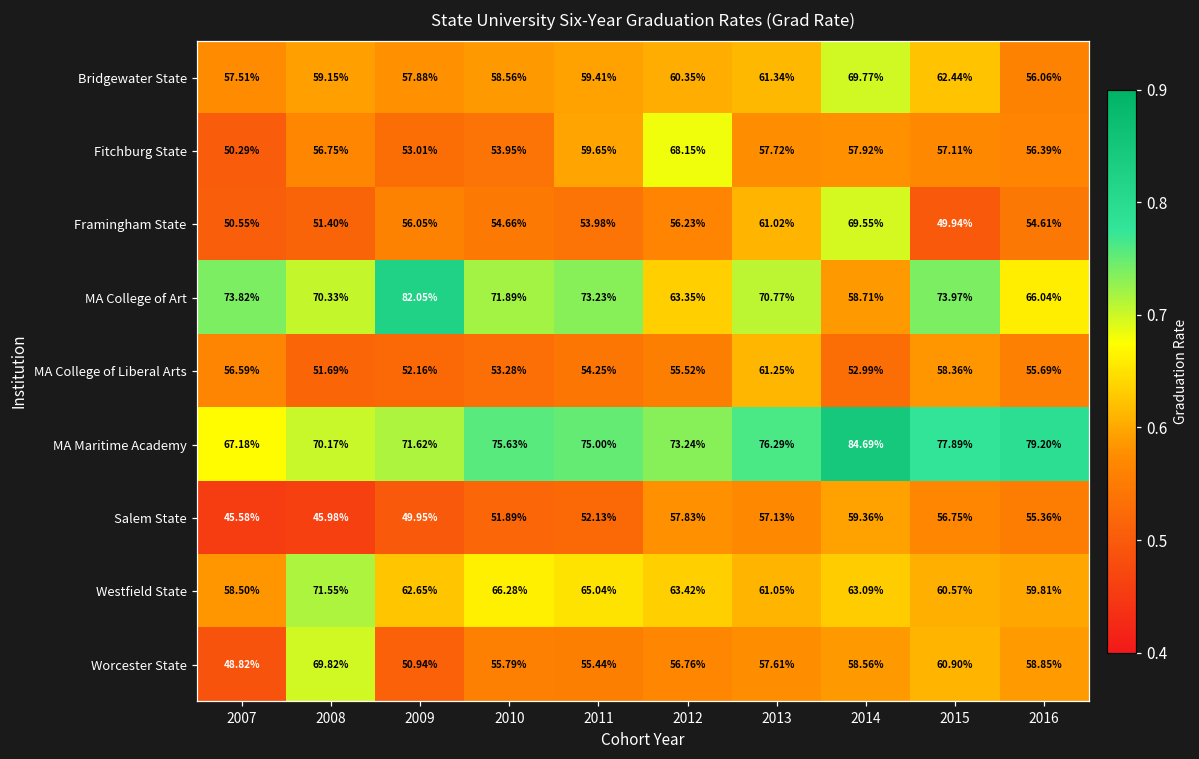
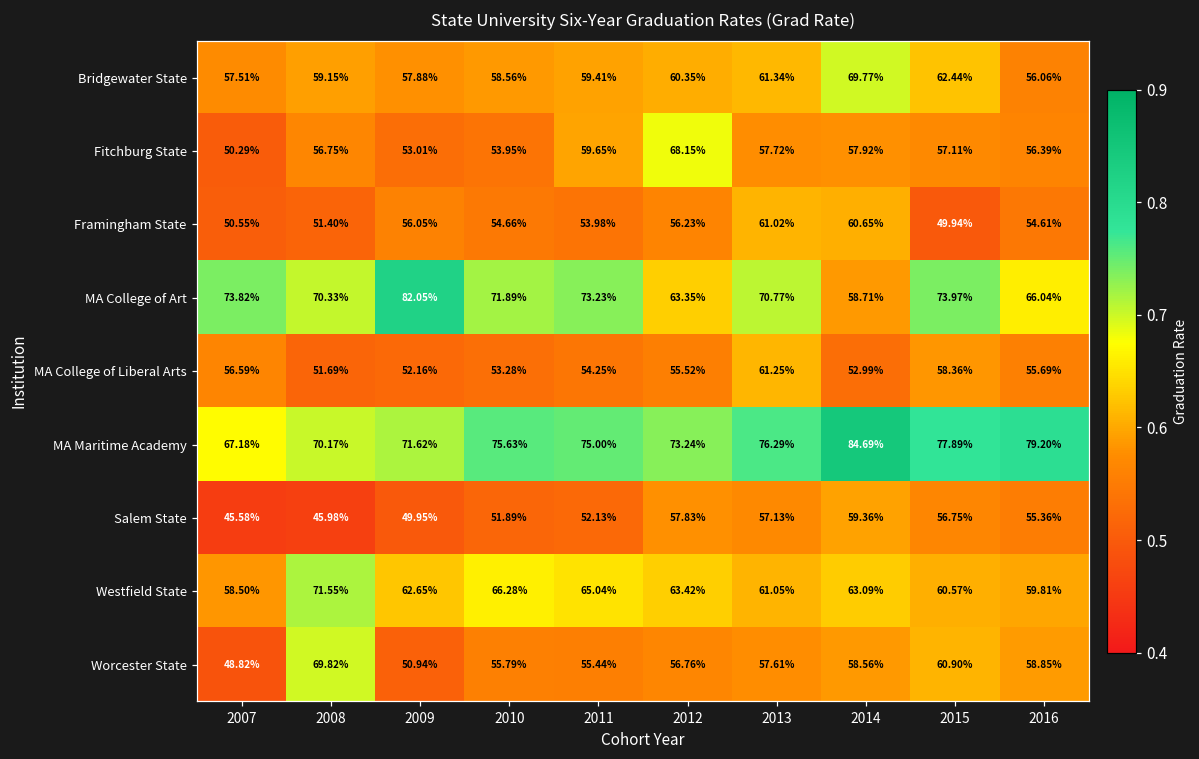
Framingham State, 2014: 69.55% -> 60.65%
